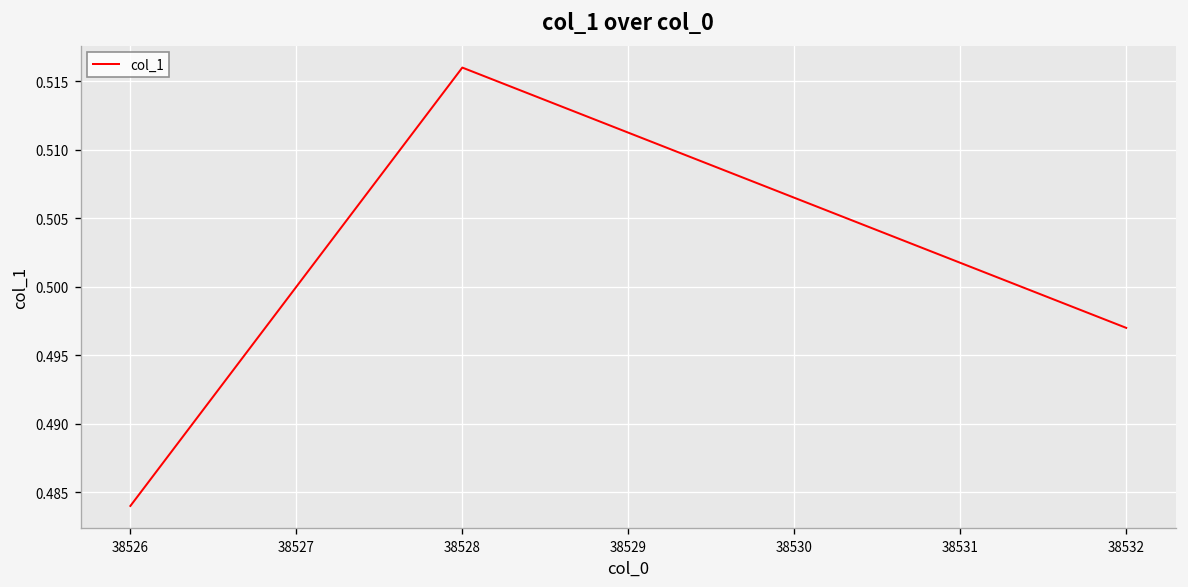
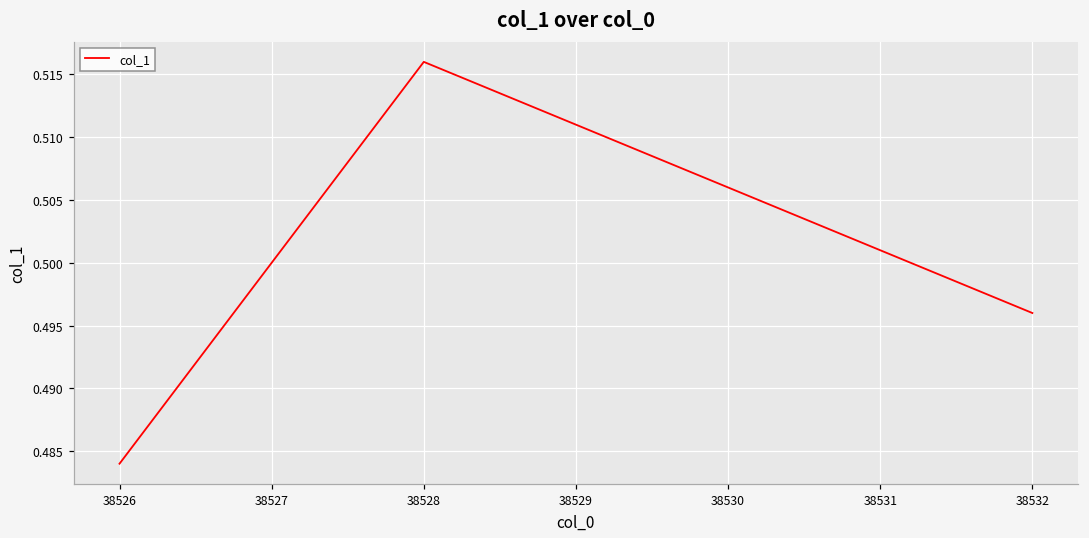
38532: 0.497 -> 0.496
